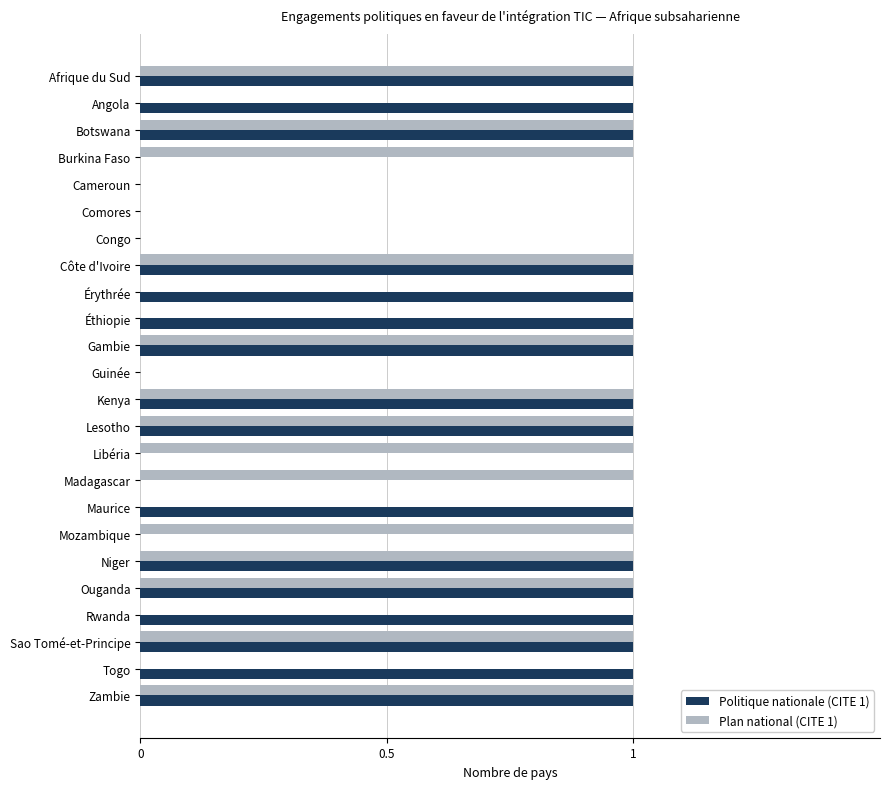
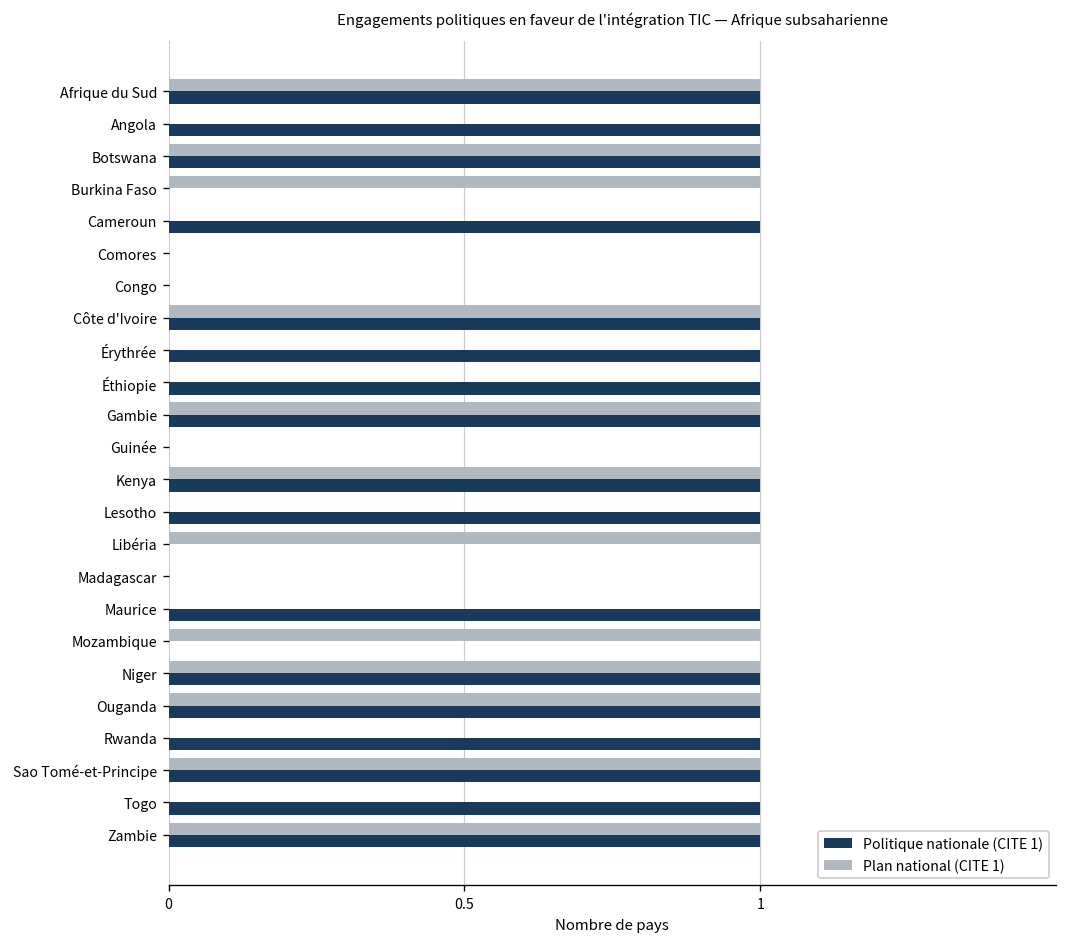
Politique nationale (CITE 1), Cameroun: 0 -> 1
Plan national (CITE 1), Lesotho: 1 -> 0
Plan national (CITE 1), Madagascar: 1 -> 0
